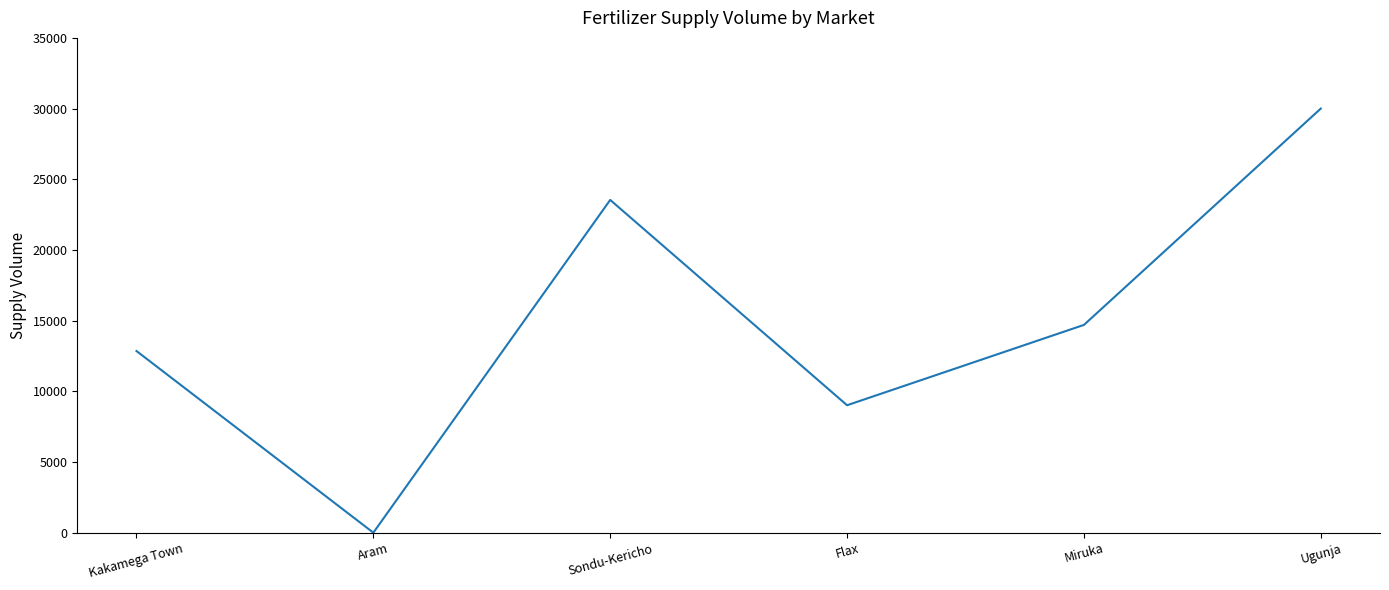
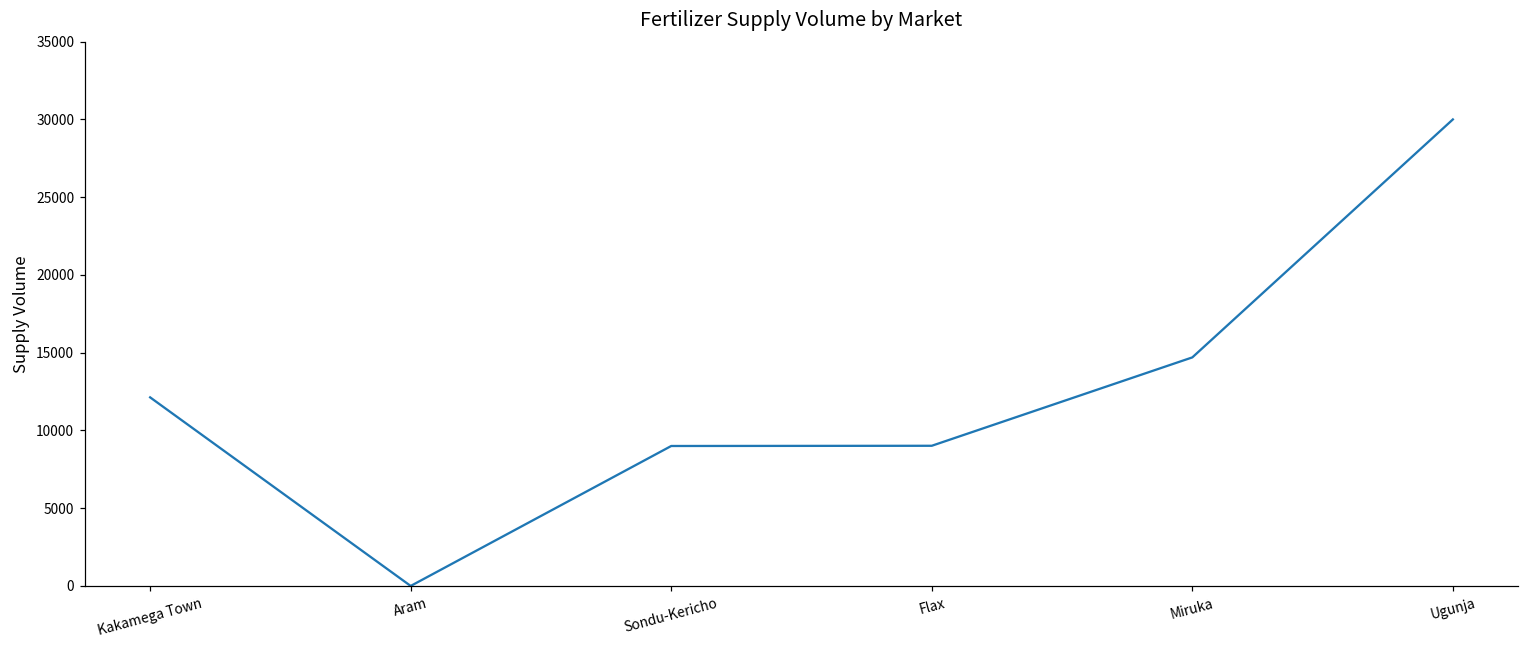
Kakamega Town: 12900 -> 12100
Sondu-Kericho: 23500 -> 9000
